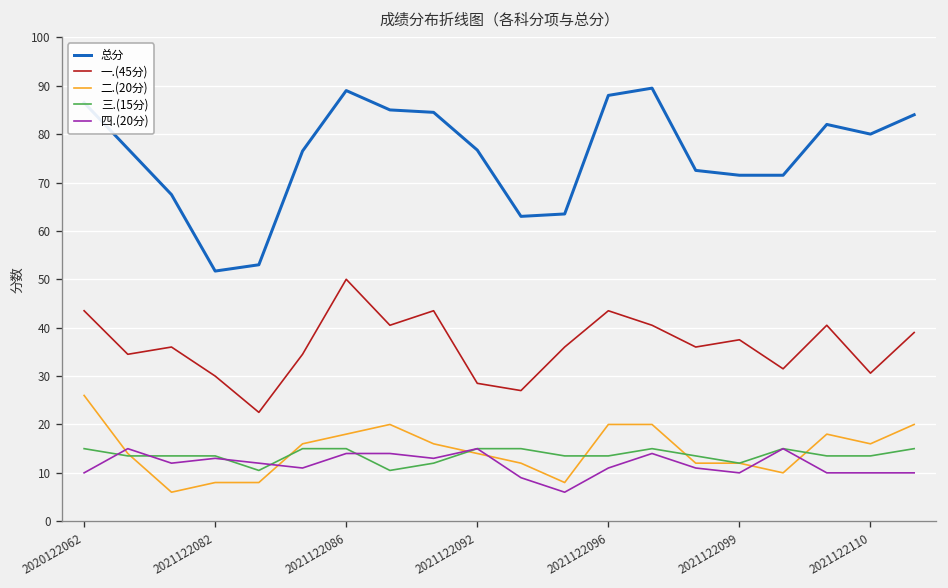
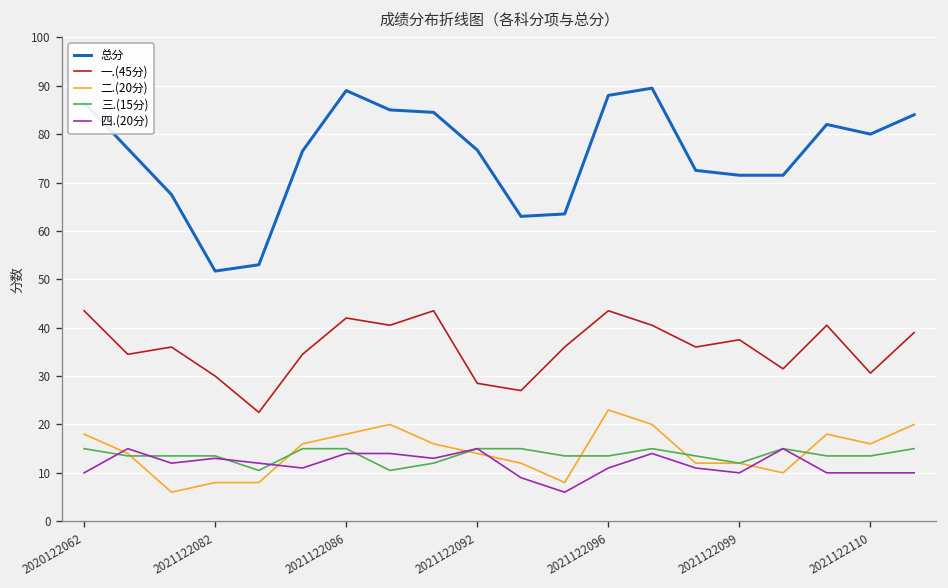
二.(20分), 2020122062: 26 -> 18
一.(45分), 2021122086: 50 -> 42
二.(20分), 2021122096: 20 -> 23
